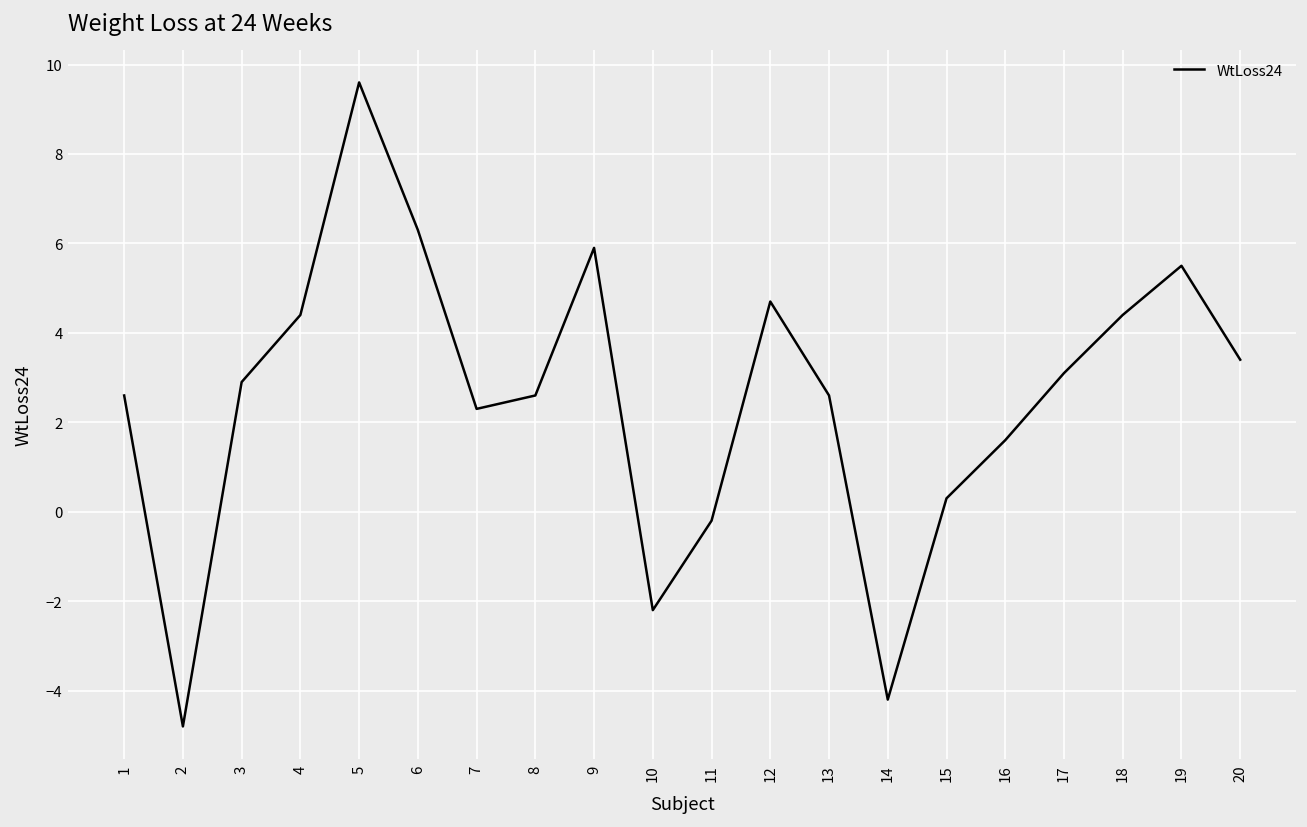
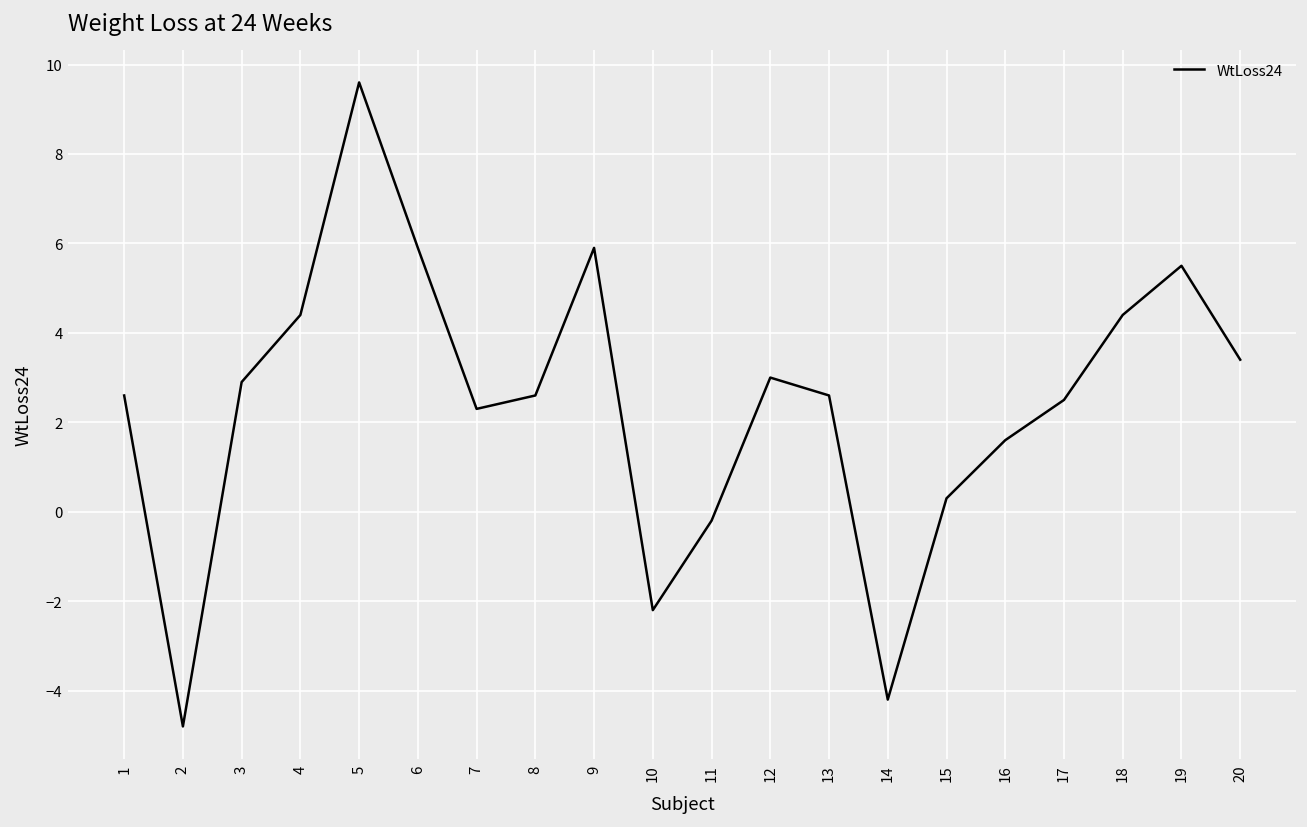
6: 6.3 -> 5.9
12: 4.7 -> 3.0
17: 3.1 -> 2.5
